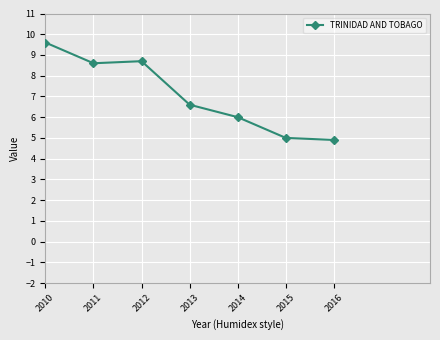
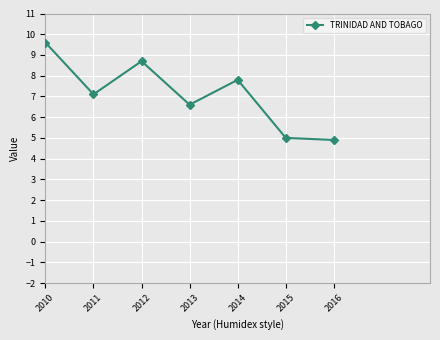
2011: 8.6 -> 7.1
2014: 6.0 -> 7.8
